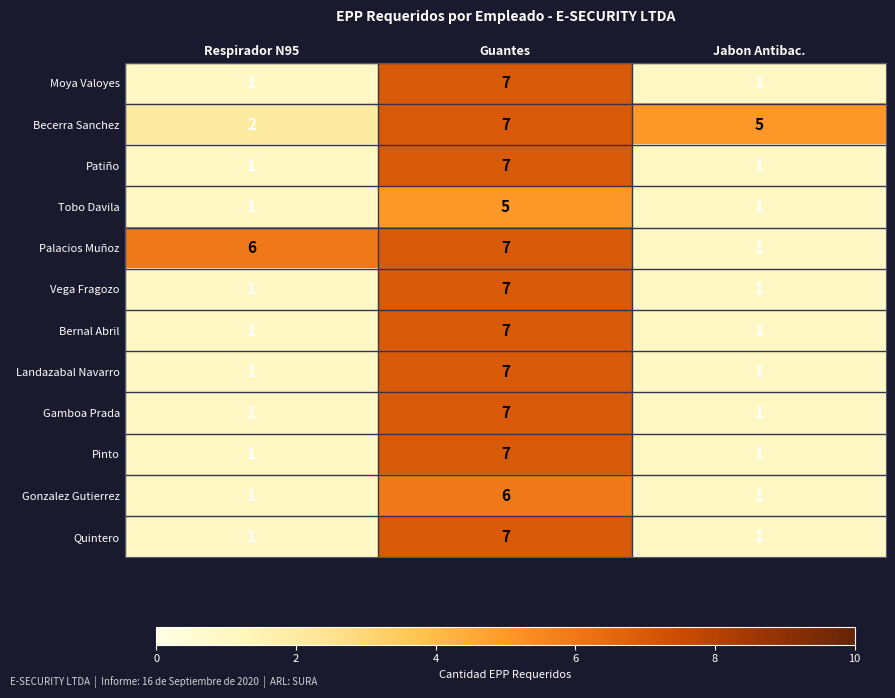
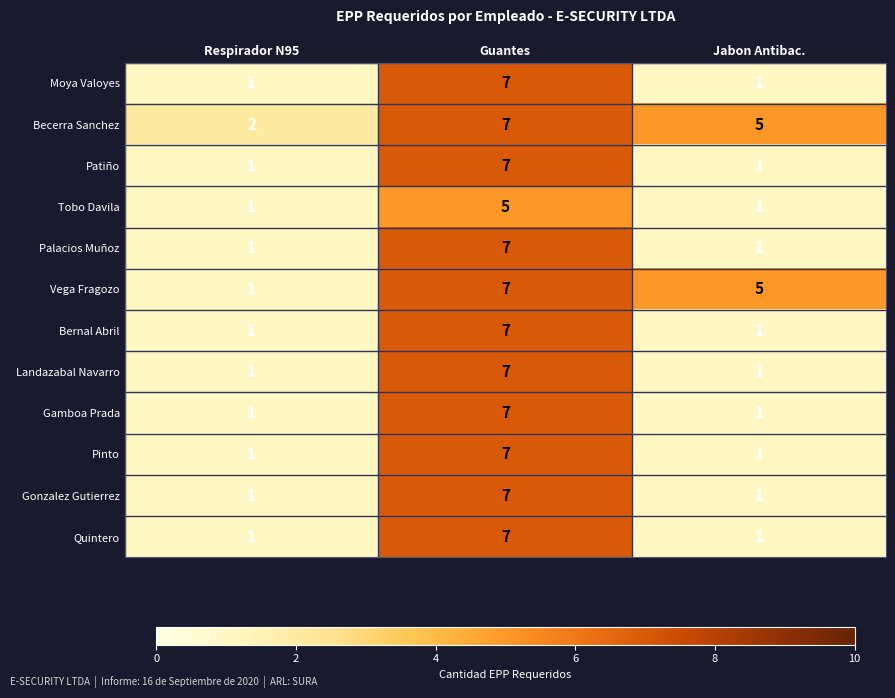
Palacios Muñoz, Respirador N95: 6 -> 1
Vega Fragozo, Jabon Antibac.: 1 -> 5
Gonzalez Gutierrez, Guantes: 6 -> 7
